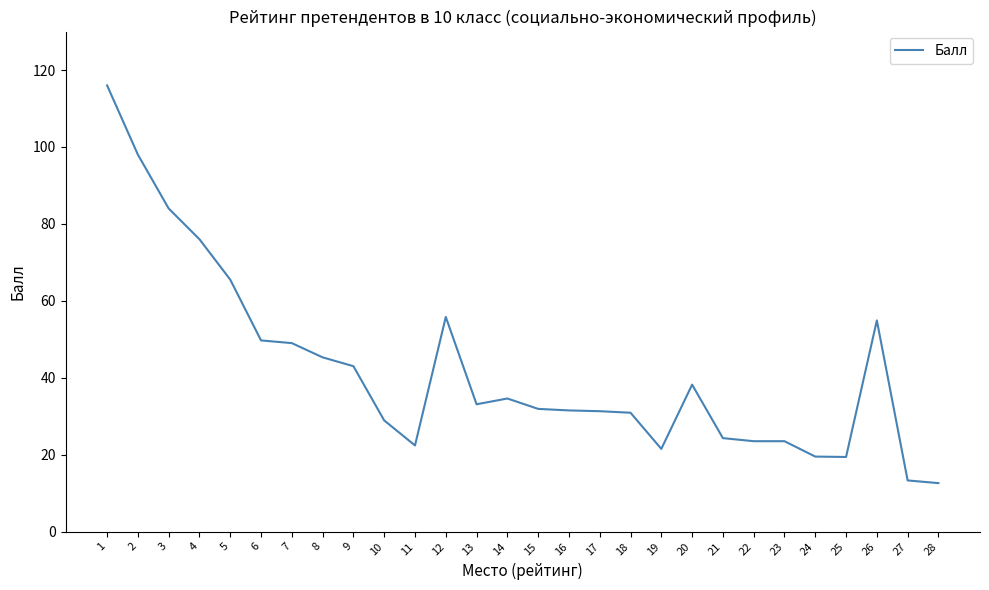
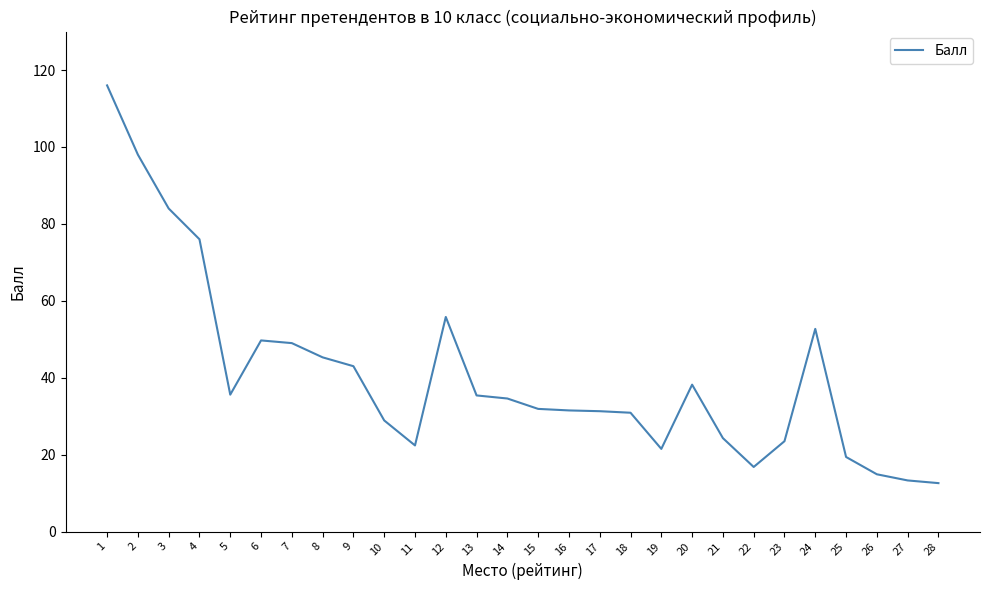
5: 66 -> 36
13: 33 -> 35
22: 24 -> 17
24: 20 -> 53
26: 55 -> 15
